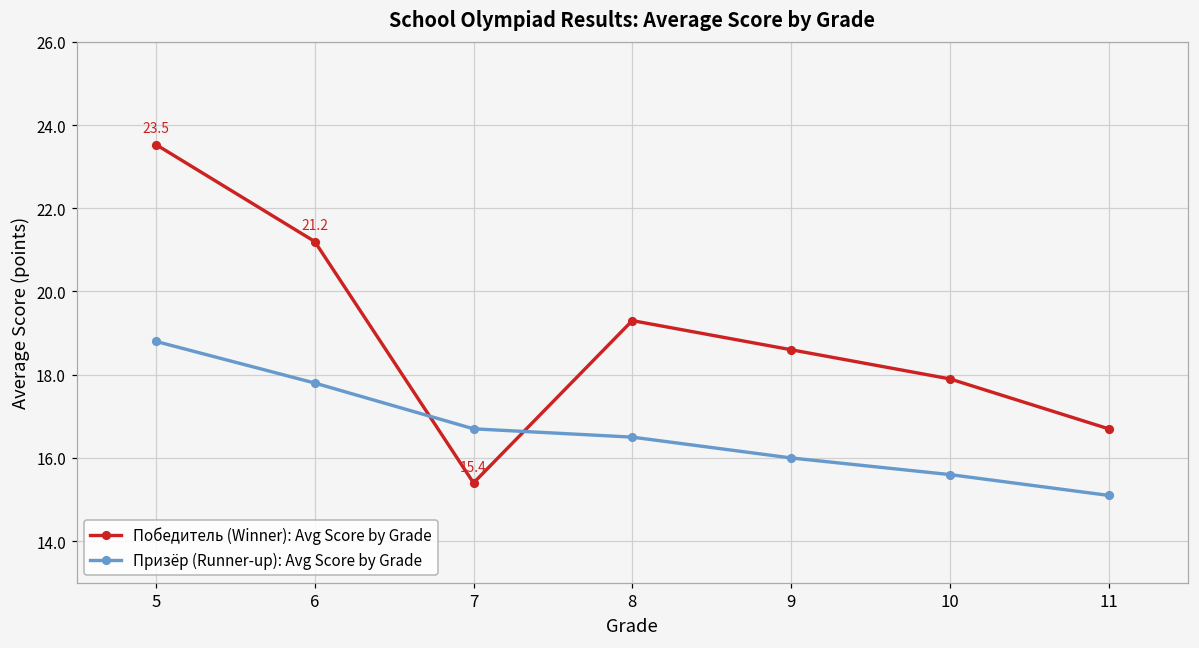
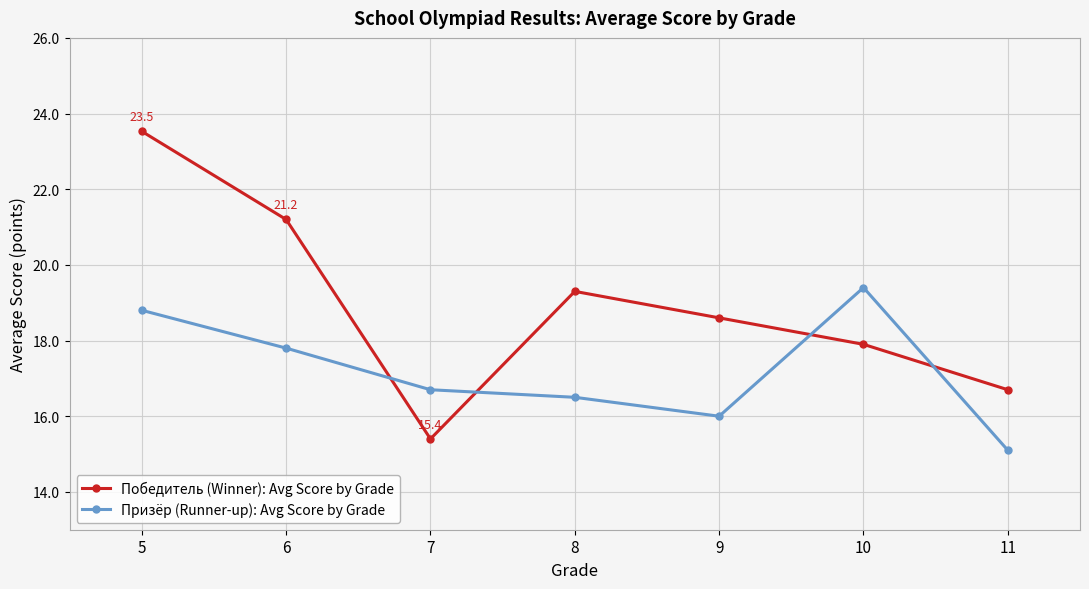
Призёр (Runner-up): Avg Score by Grade, 10: 15.6 -> 19.4
